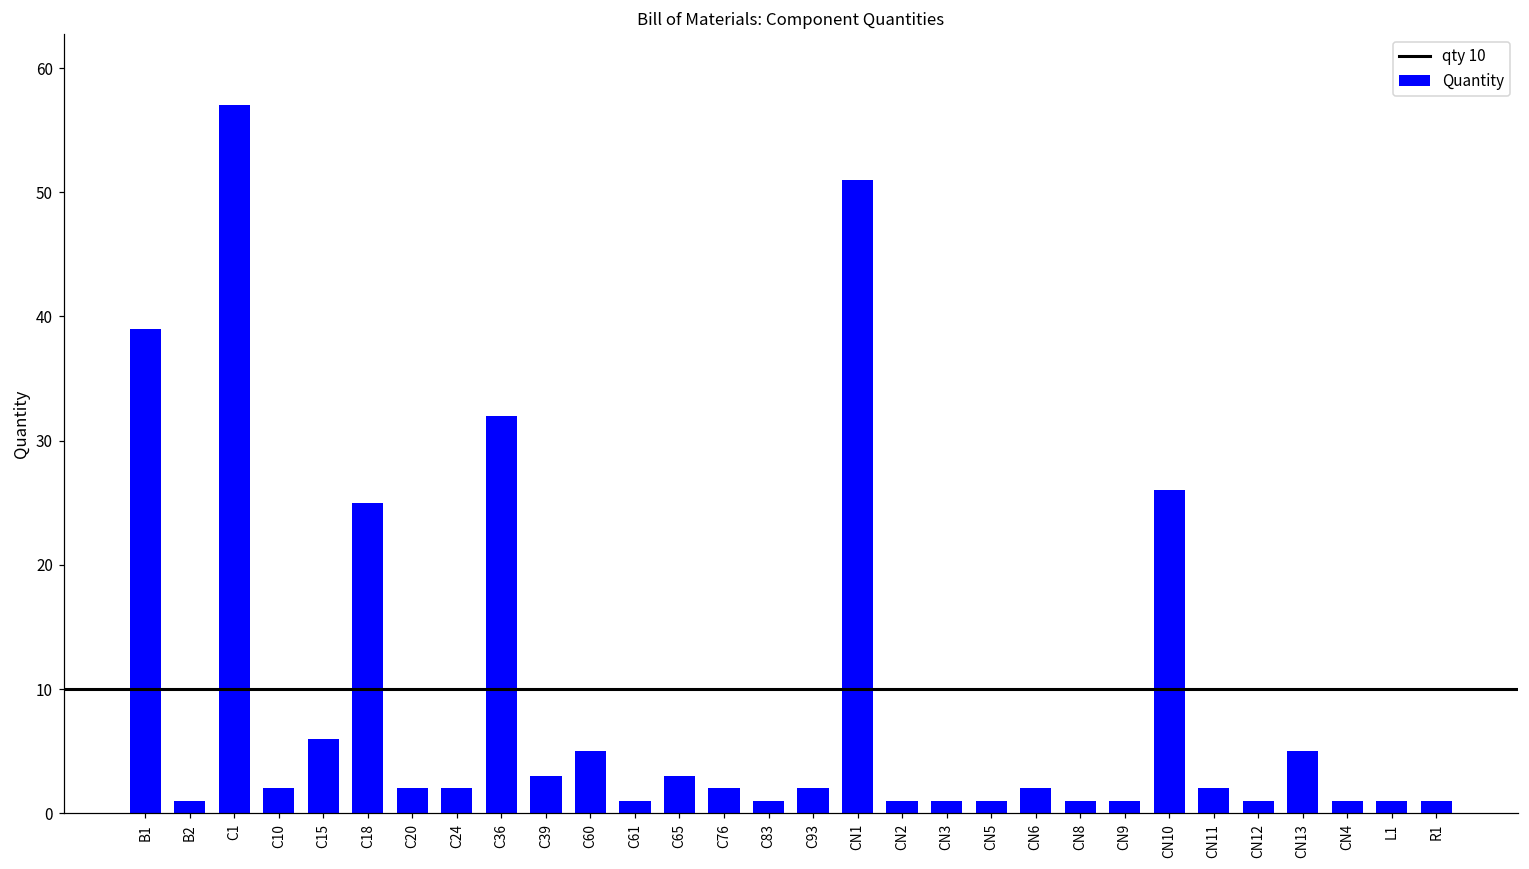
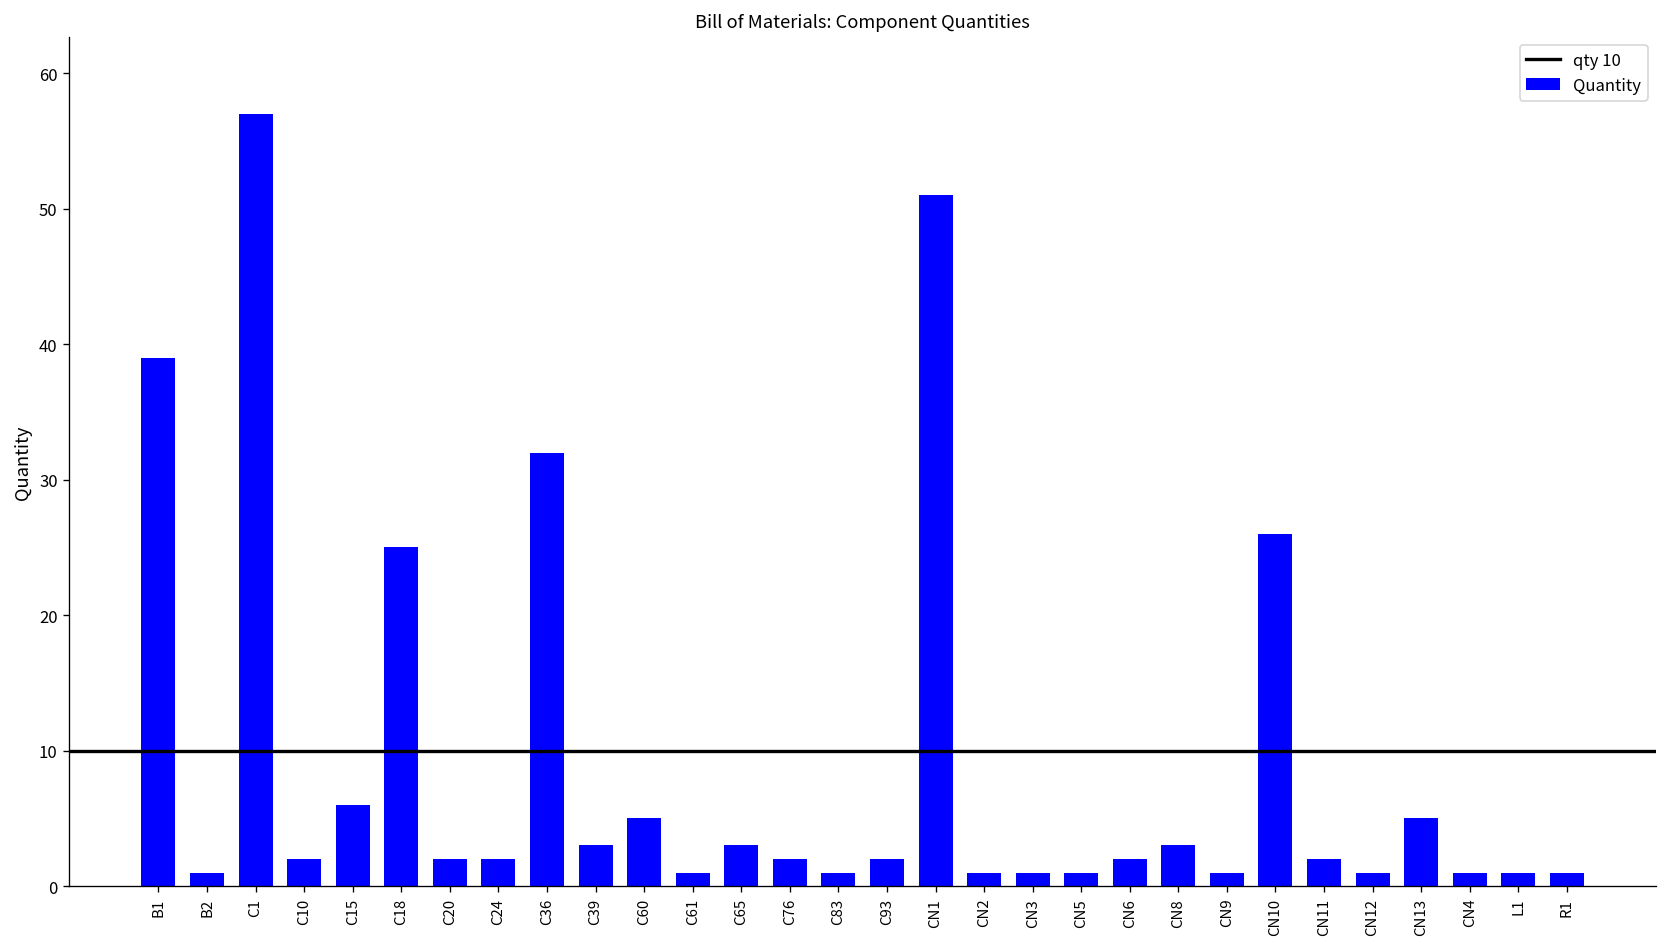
CN8: 1 -> 3
